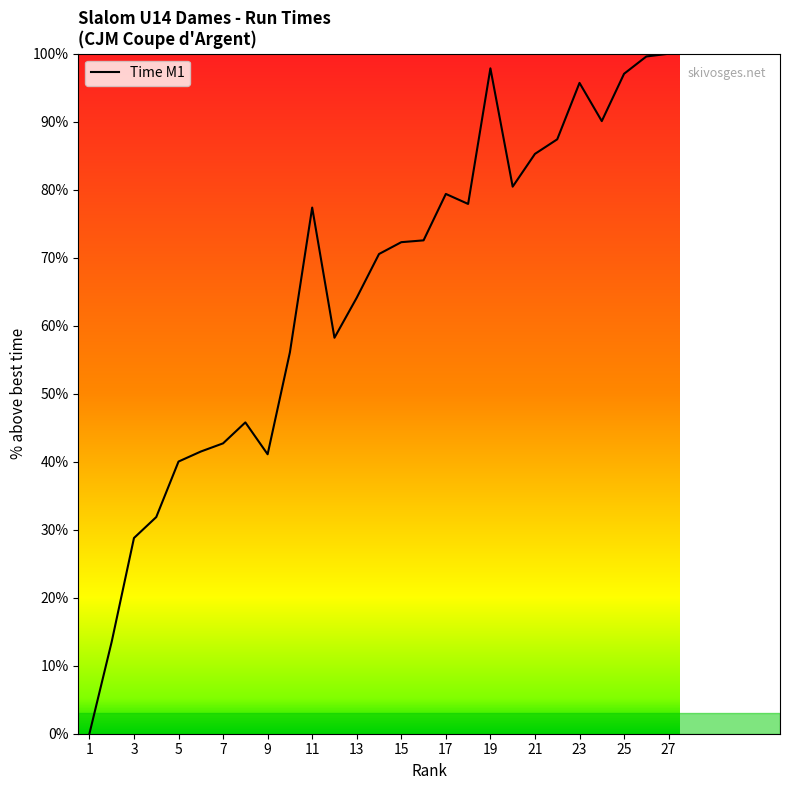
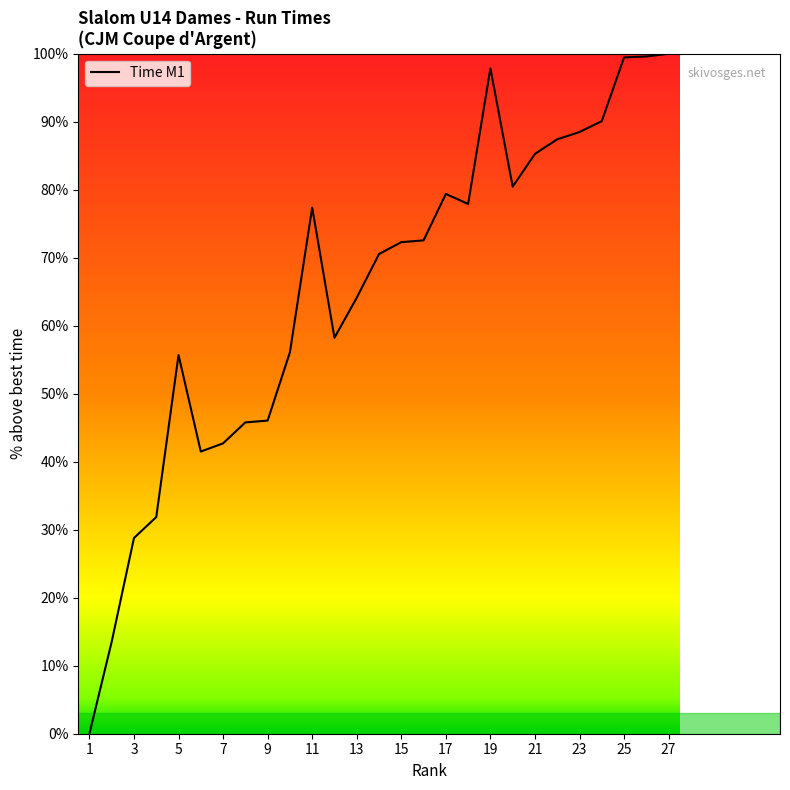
5: 40% -> 56%
9: 41% -> 46%
23: 96% -> 88%
25: 97% -> 99%
